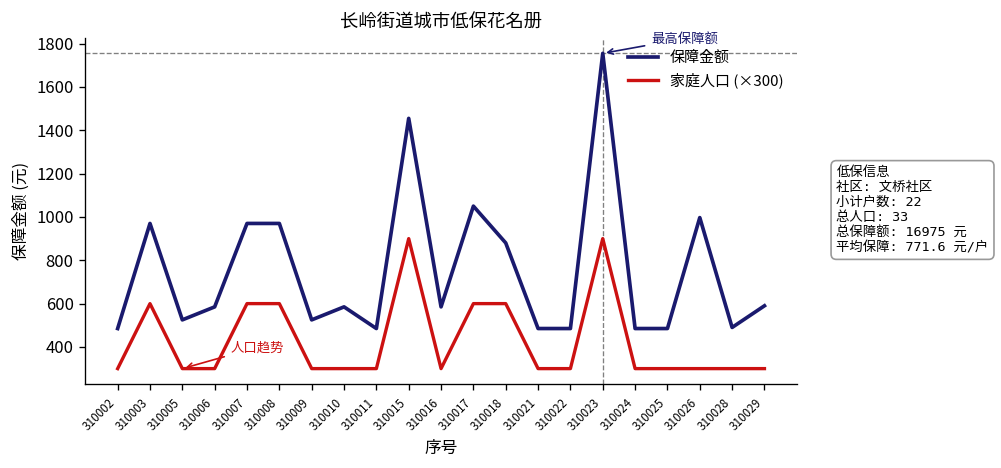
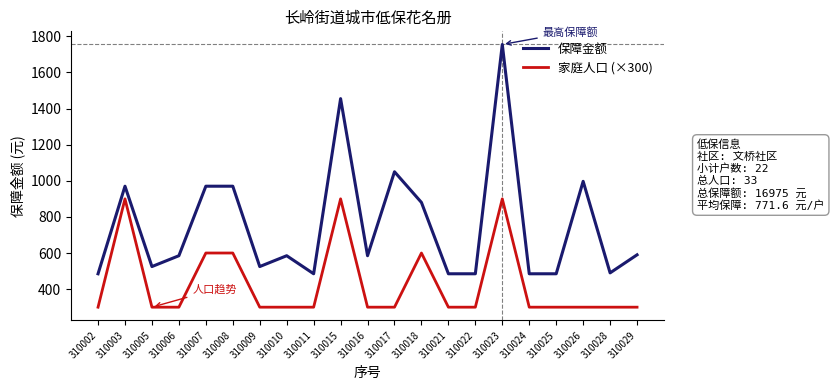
家庭人口 (×300), 310003: 600 -> 900
家庭人口 (×300), 310017: 600 -> 300
